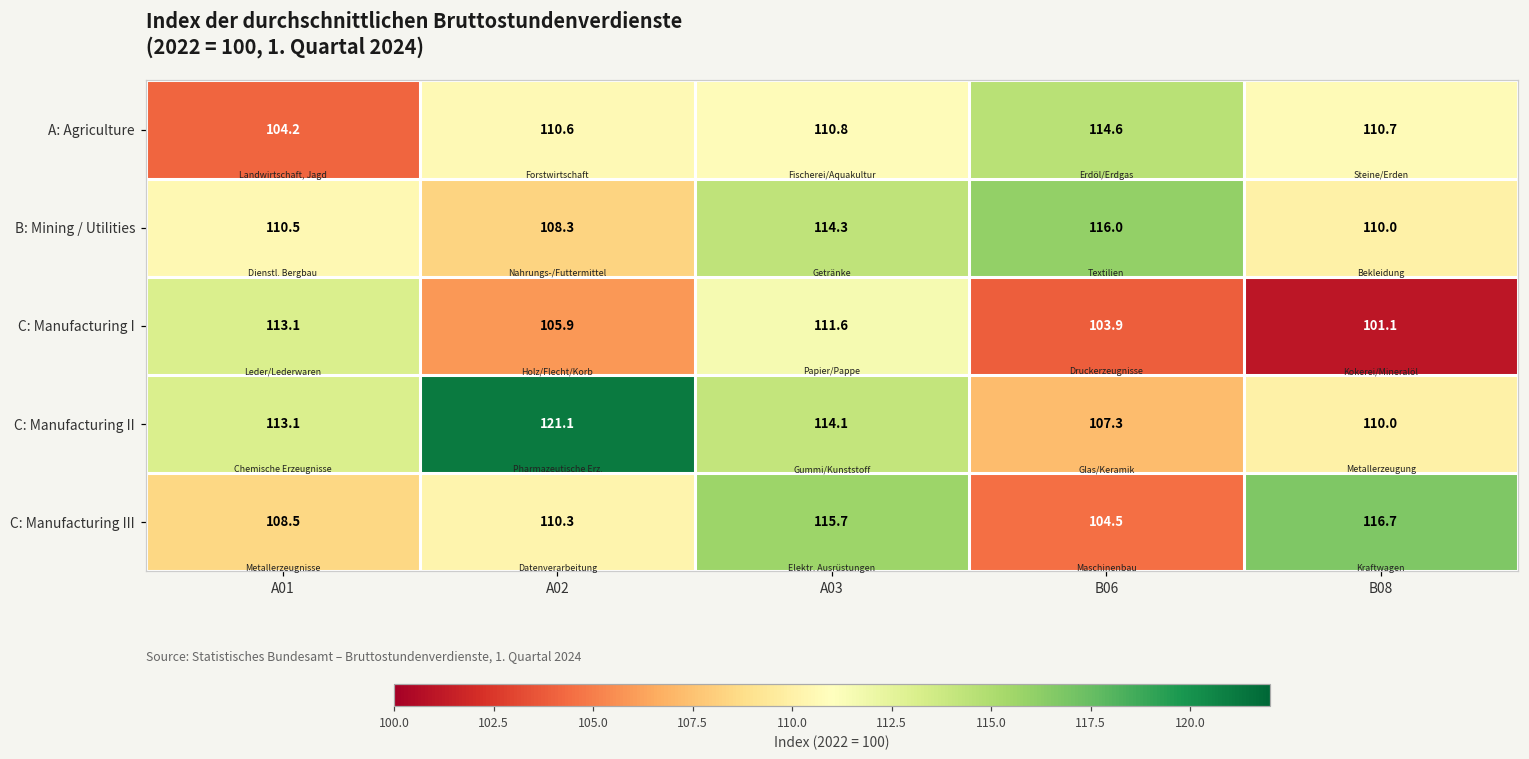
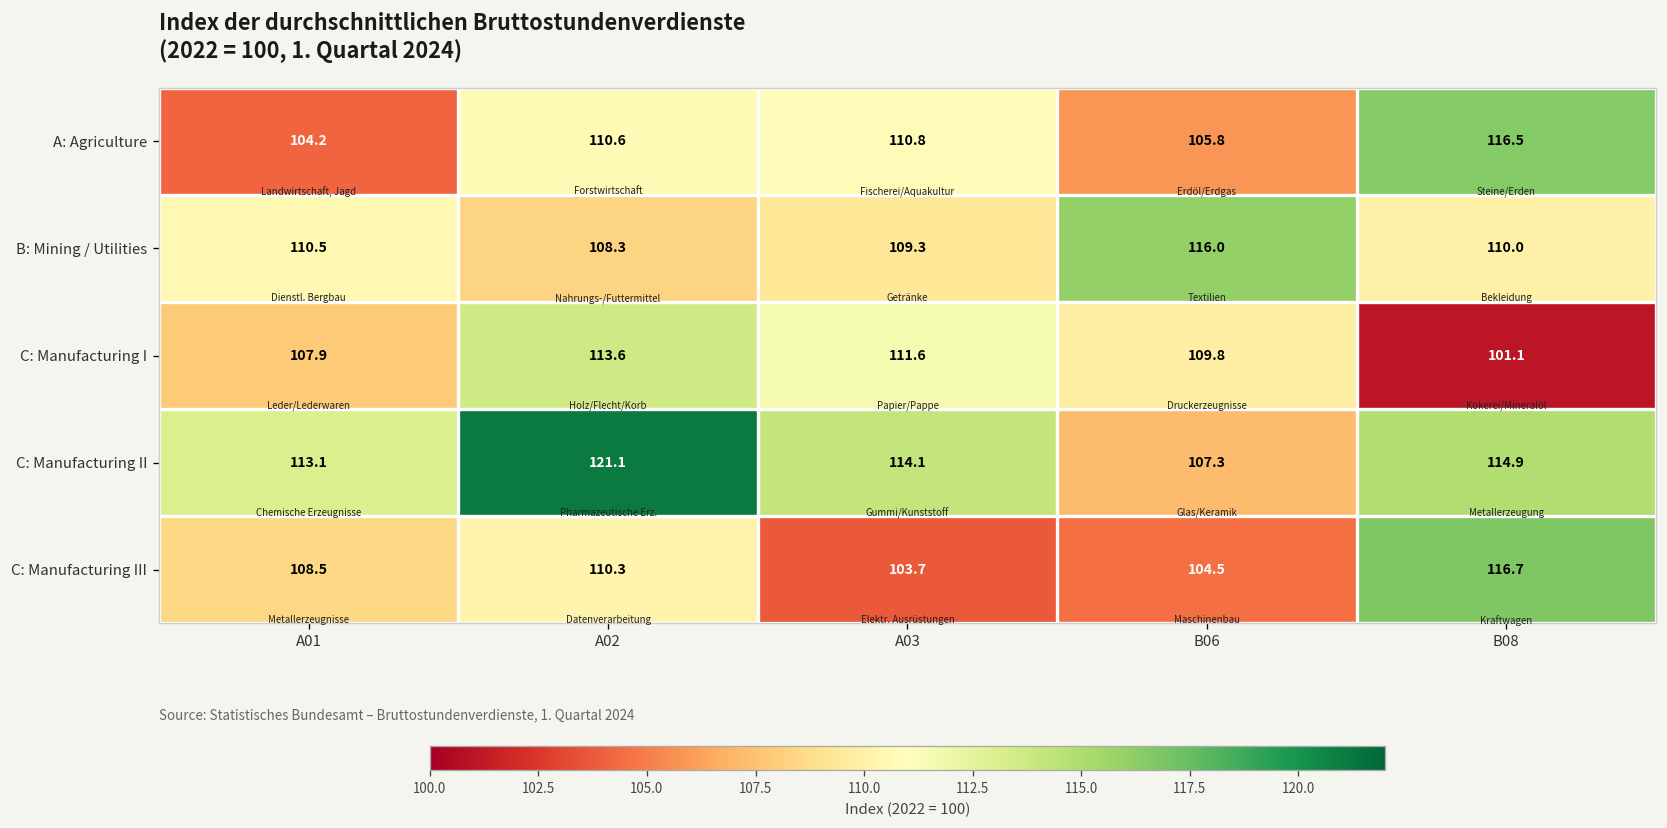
A: Agriculture, B06: 114.6 -> 105.8
A: Agriculture, B08: 110.7 -> 116.5
B: Mining / Utilities, A03: 114.3 -> 109.3
C: Manufacturing I, A01: 113.1 -> 107.9
C: Manufacturing I, A02: 105.9 -> 113.6
C: Manufacturing I, B06: 103.9 -> 109.8
C: Manufacturing II, B08: 110.0 -> 114.9
C: Manufacturing III, A03: 115.7 -> 103.7
